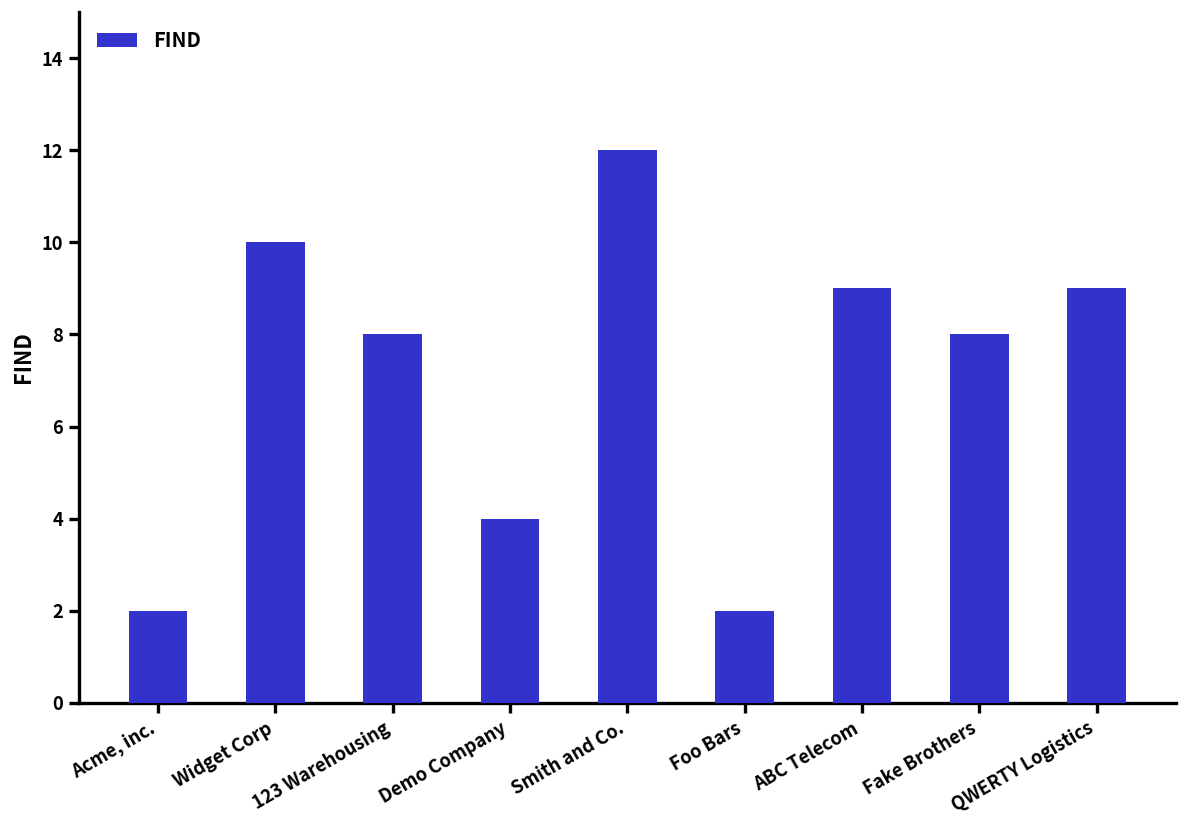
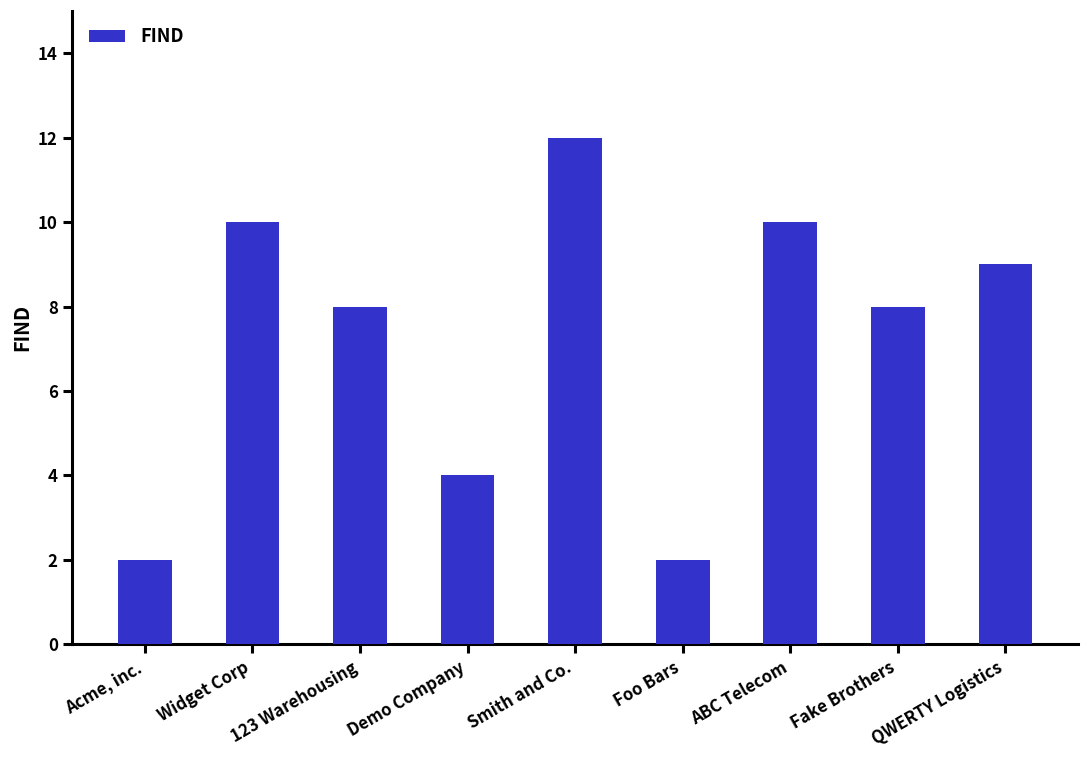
ABC Telecom: 9 -> 10
